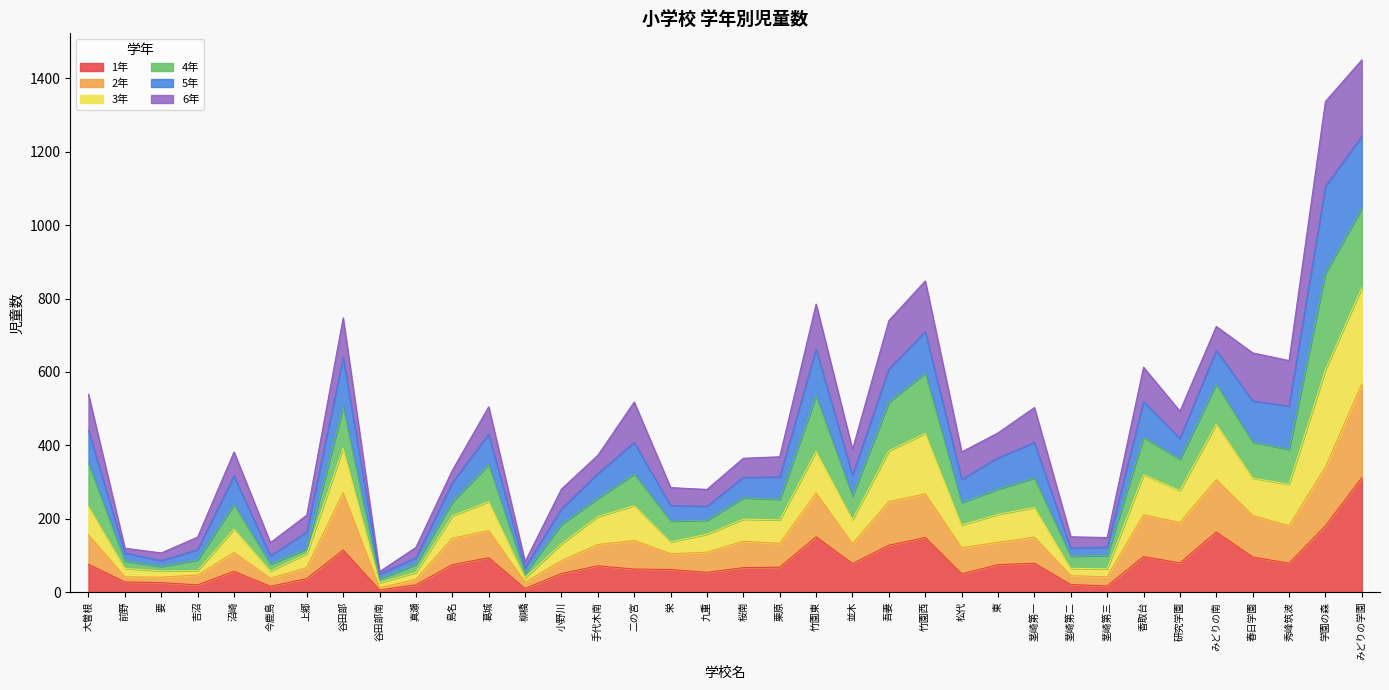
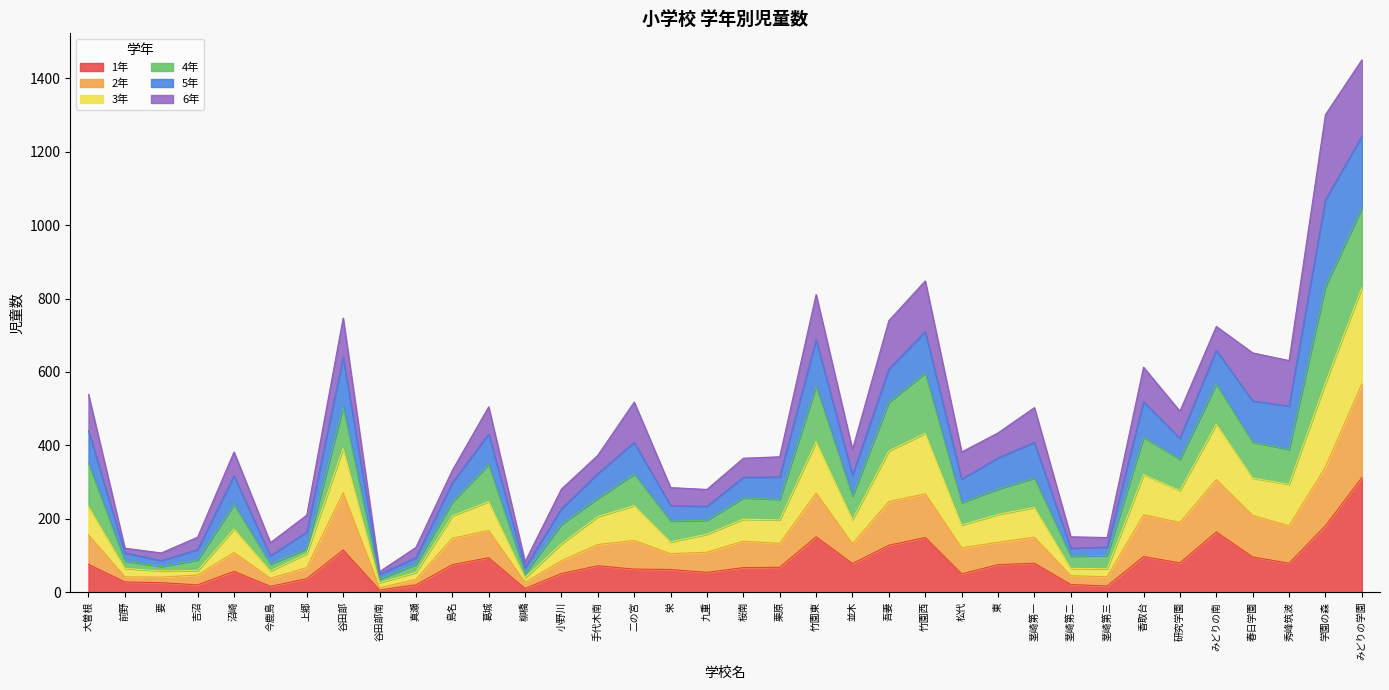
3年, 竹園東: 110 -> 140
3年, 学園の森: 270 -> 230
